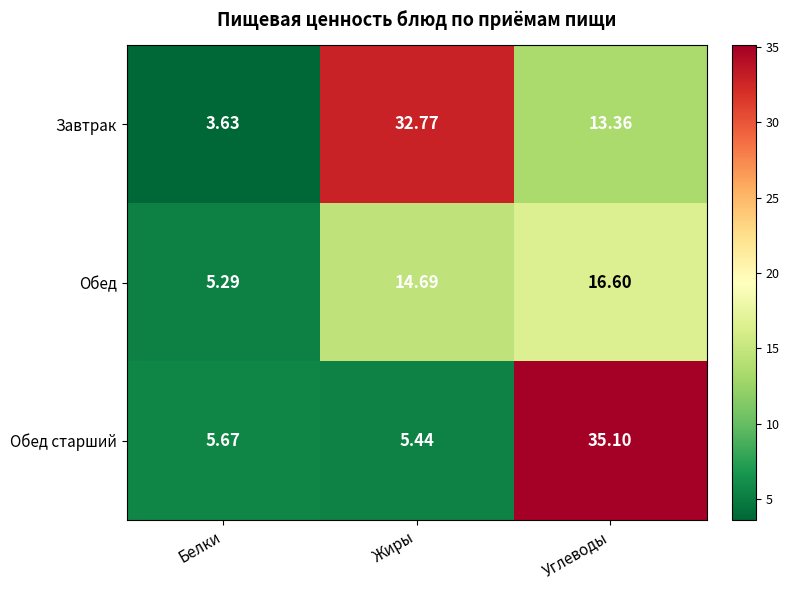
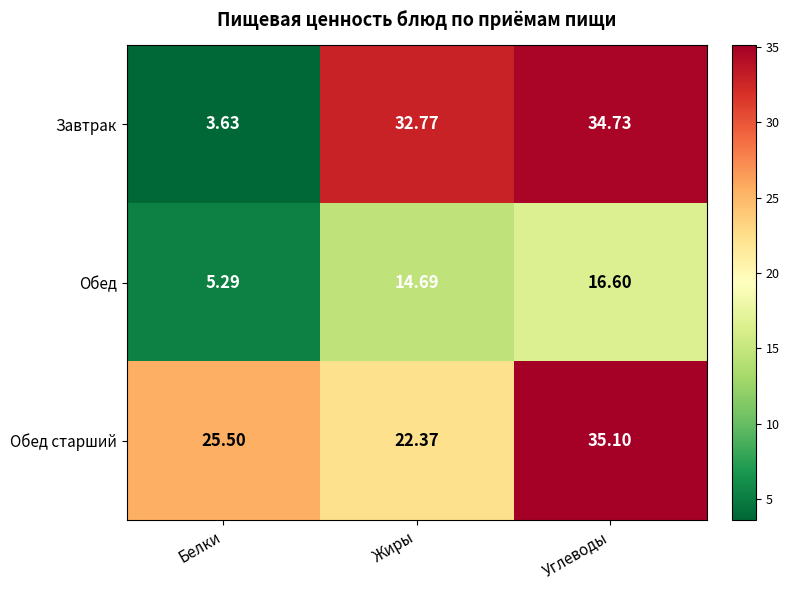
Завтрак, Углеводы: 13.36 -> 34.73
Обед старший, Белки: 5.67 -> 25.50
Обед старший, Жиры: 5.44 -> 22.37
